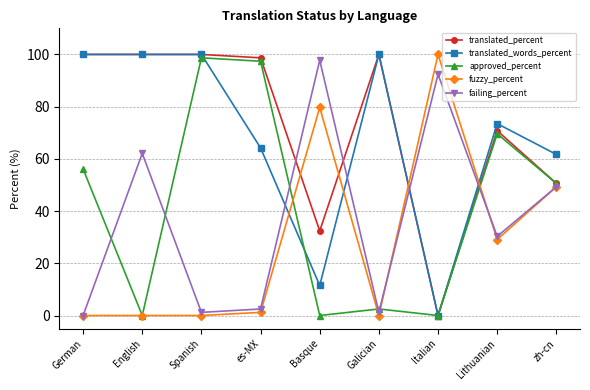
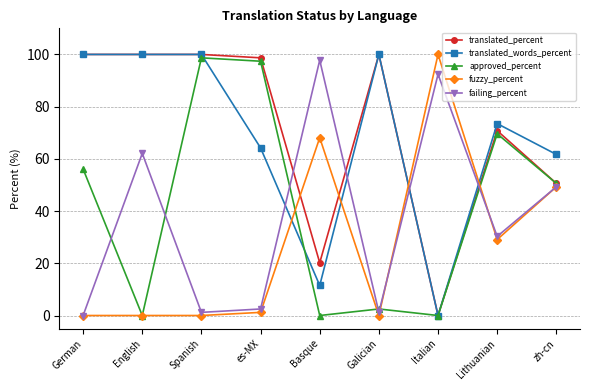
translated_percent, Basque: 32 -> 20
fuzzy_percent, Basque: 80 -> 68
